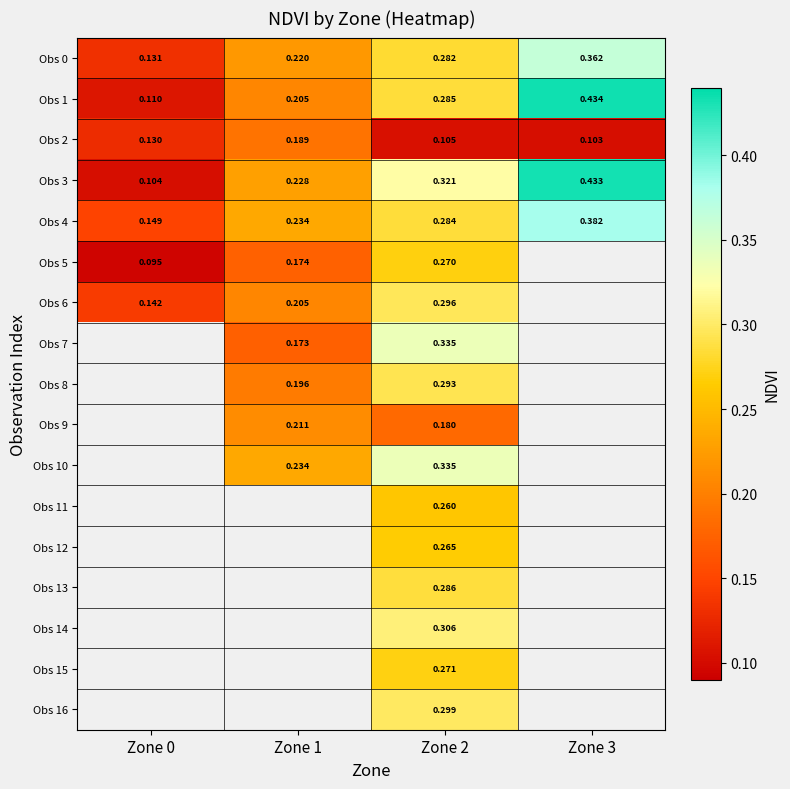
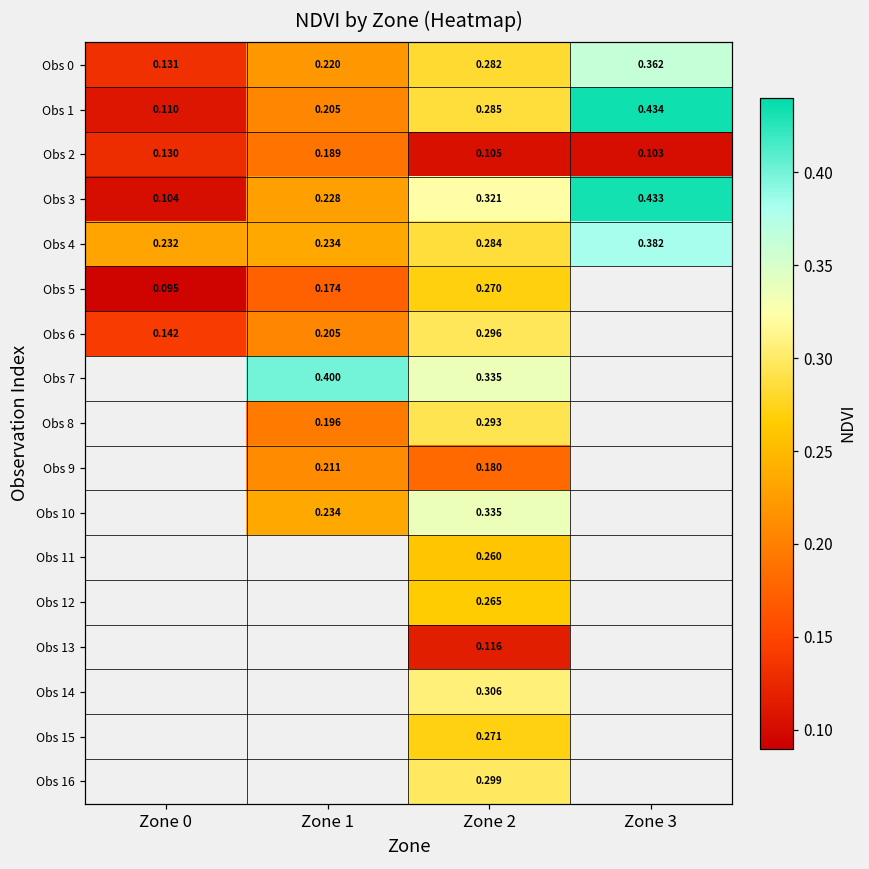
Obs 4, Zone 0: 0.149 -> 0.232
Obs 7, Zone 1: 0.173 -> 0.400
Obs 13, Zone 2: 0.286 -> 0.116
